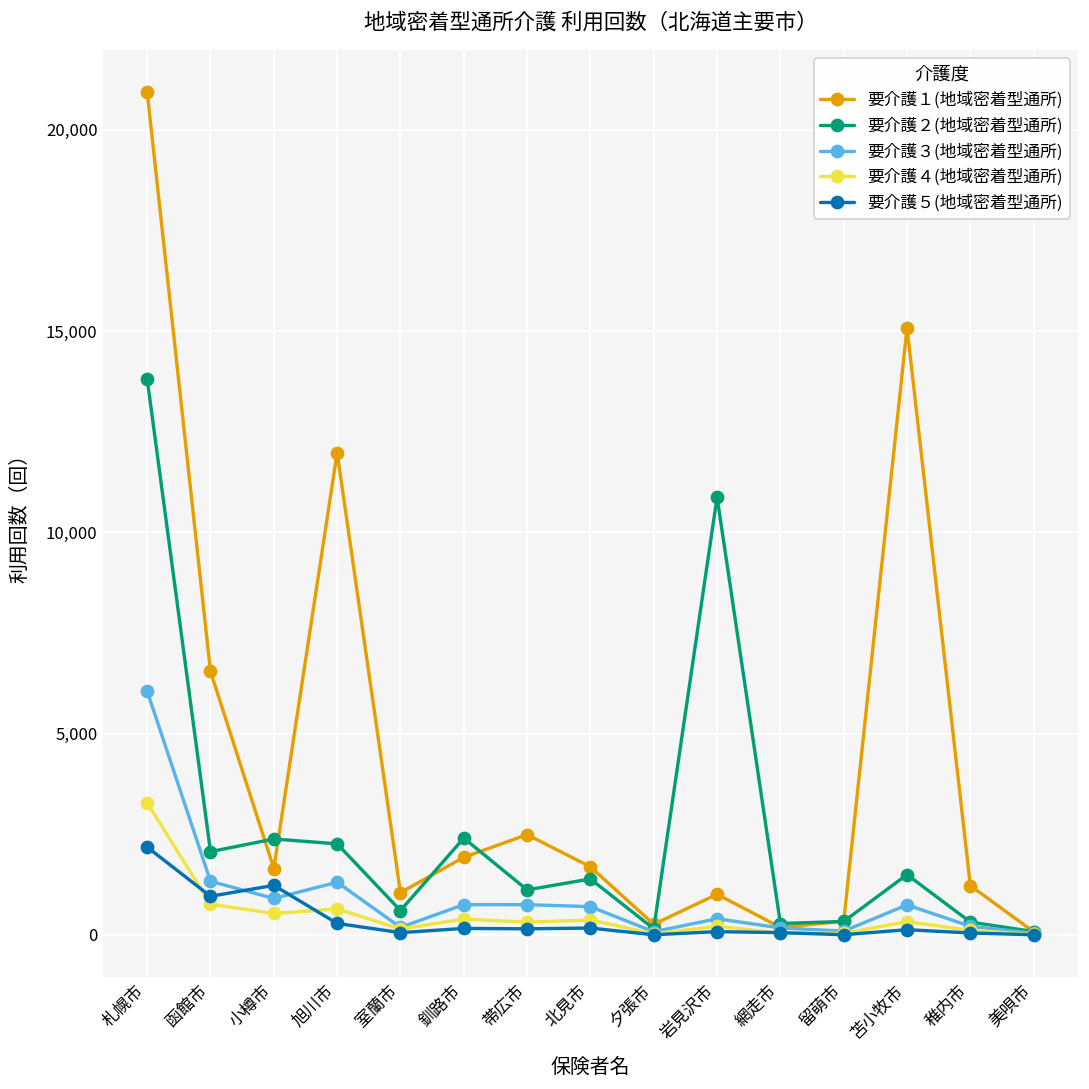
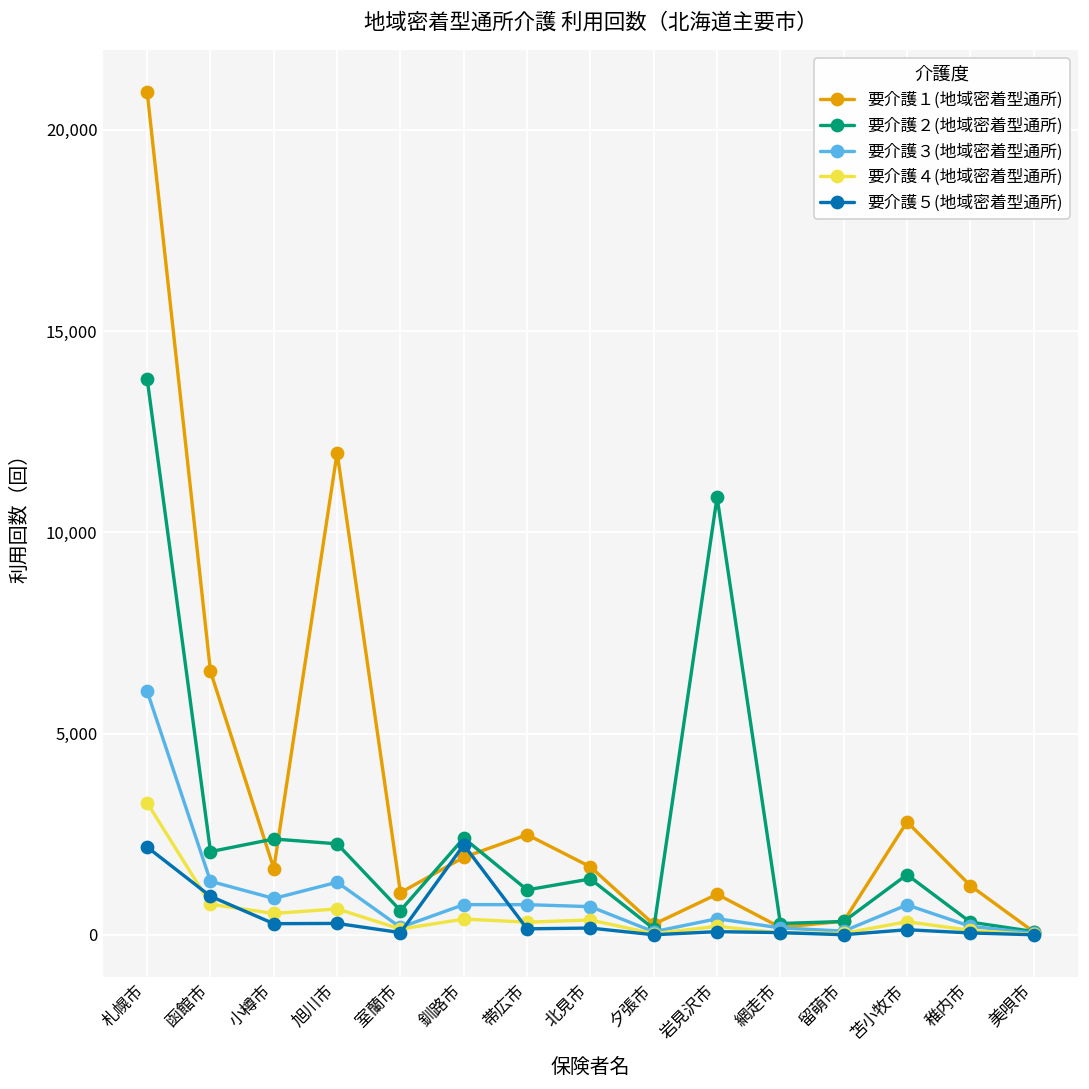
要介護５(地域密着型通所), 小樽市: 1,200 -> 300
要介護５(地域密着型通所), 釧路市: 200 -> 2,200
要介護１(地域密着型通所), 苫小牧市: 15,100 -> 2,800
